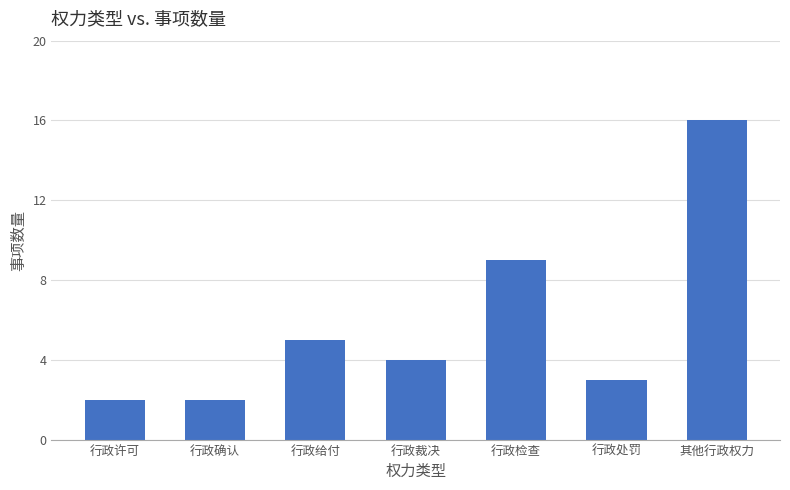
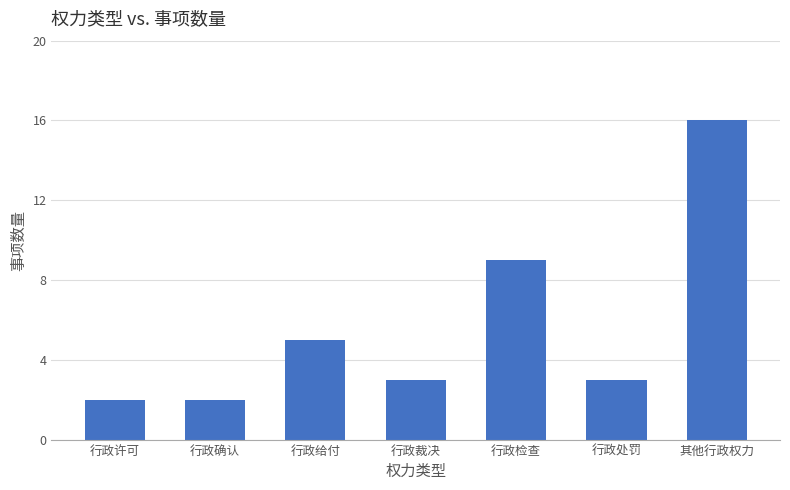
行政裁决: 4 -> 3
